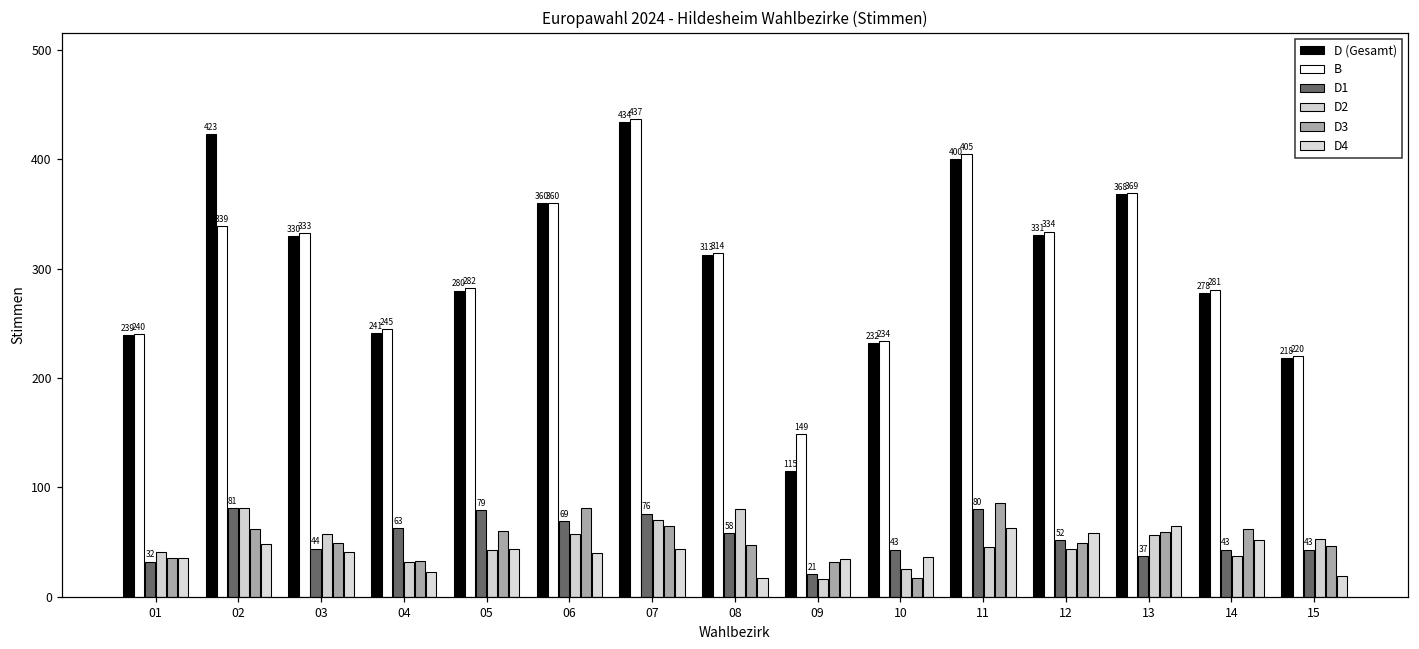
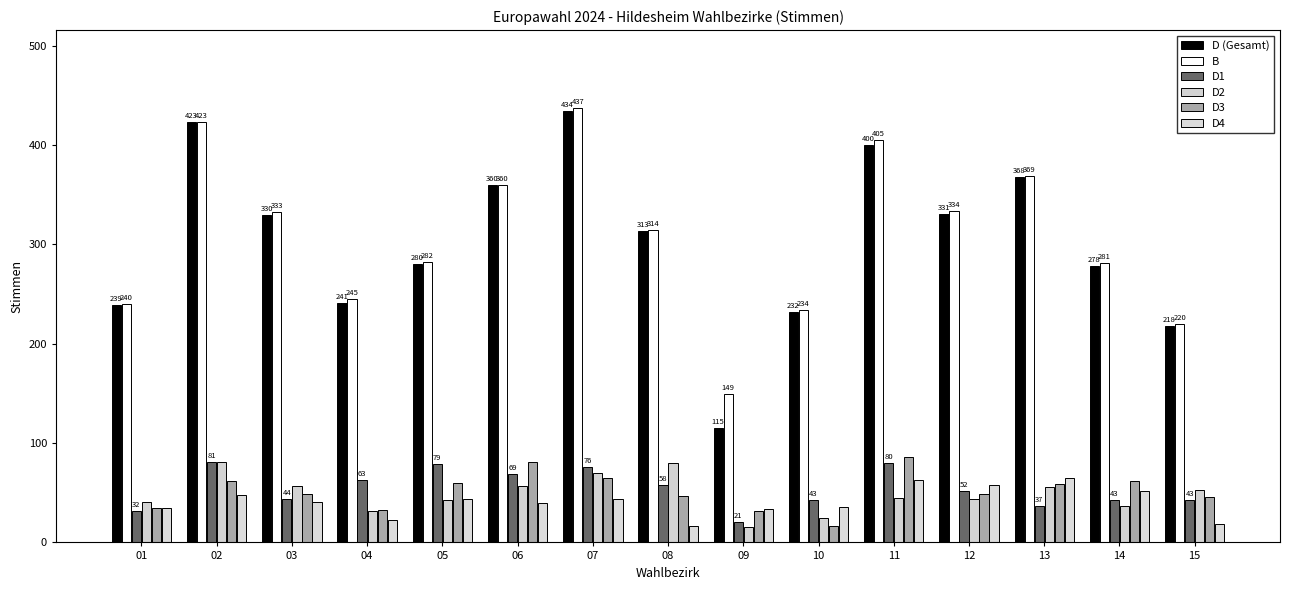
B, 02: 339 -> 423
